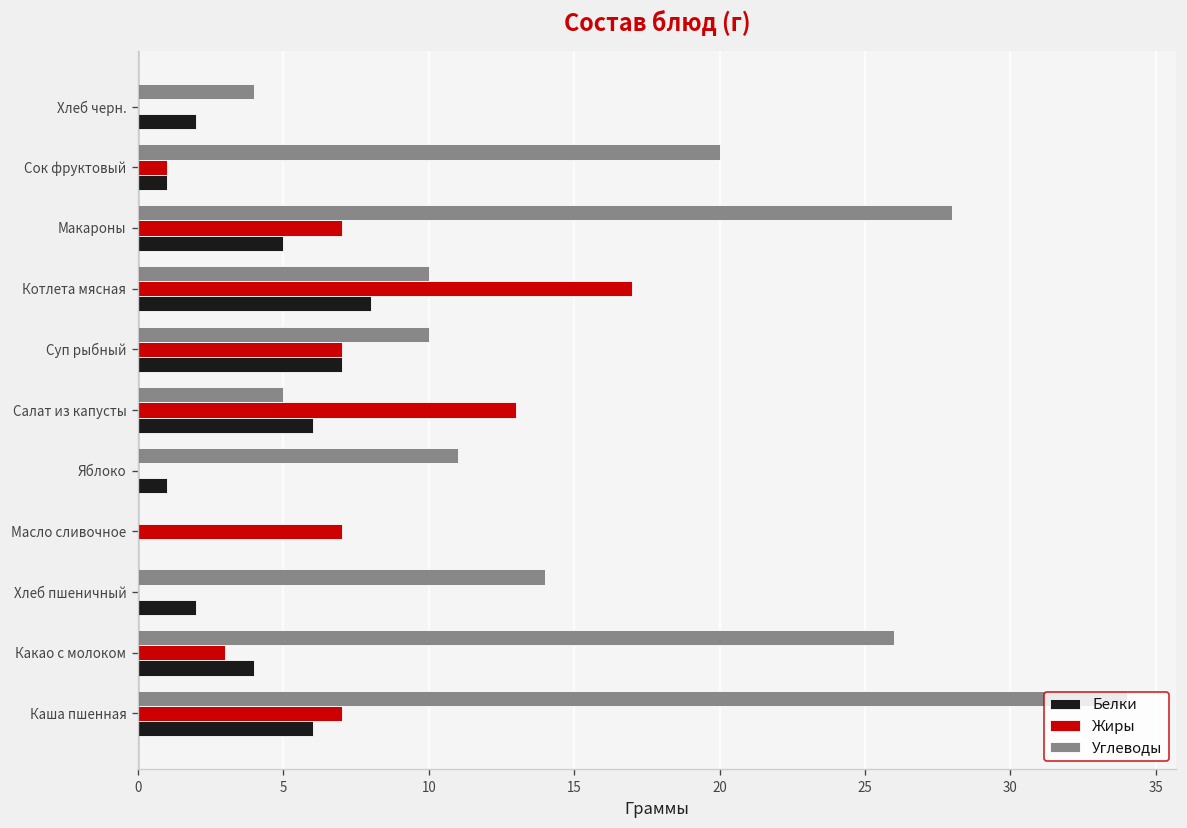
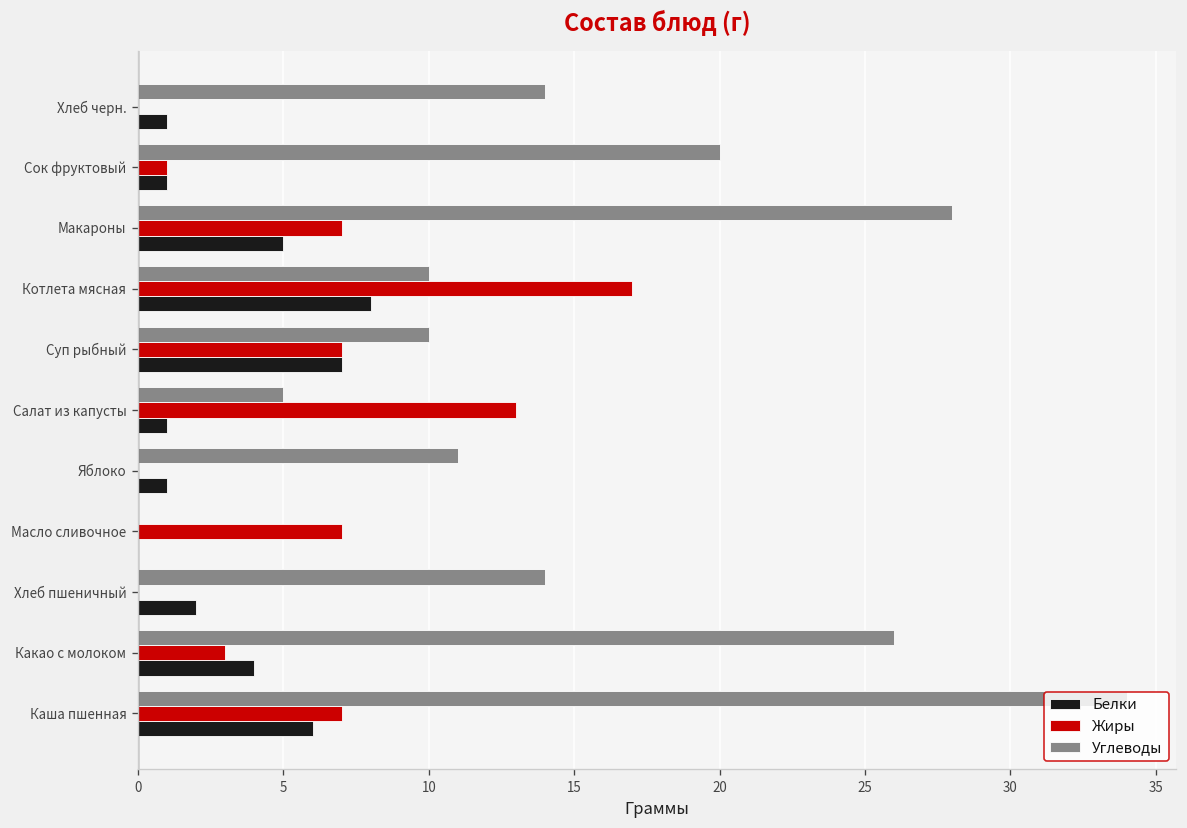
Углеводы, Хлеб черн.: 4 -> 14
Белки, Хлеб черн.: 2 -> 1
Белки, Салат из капусты: 6 -> 1
